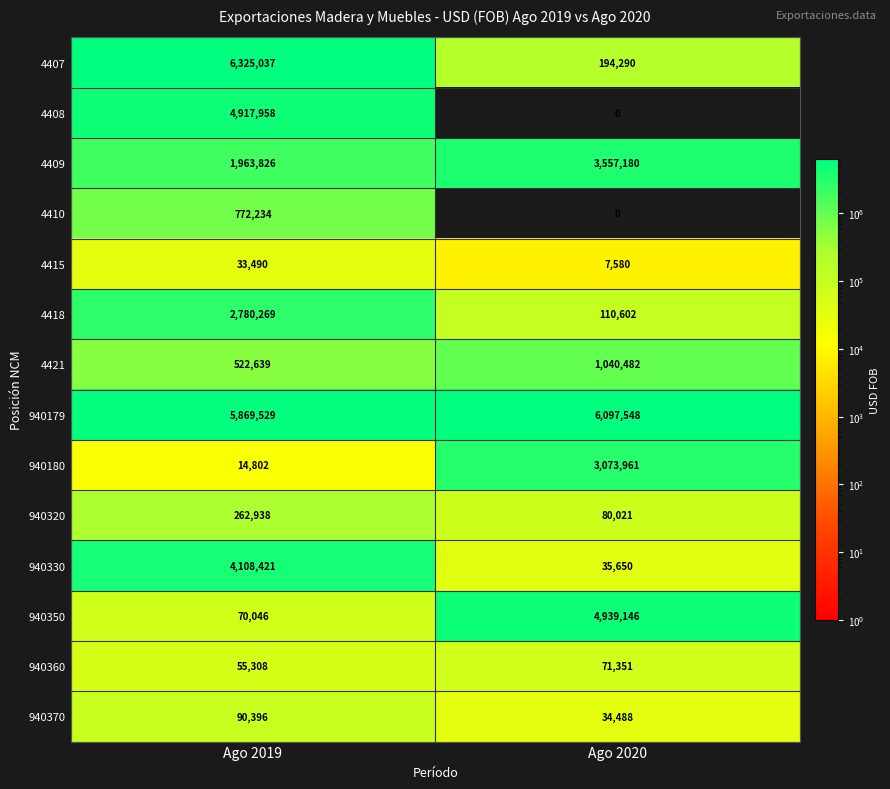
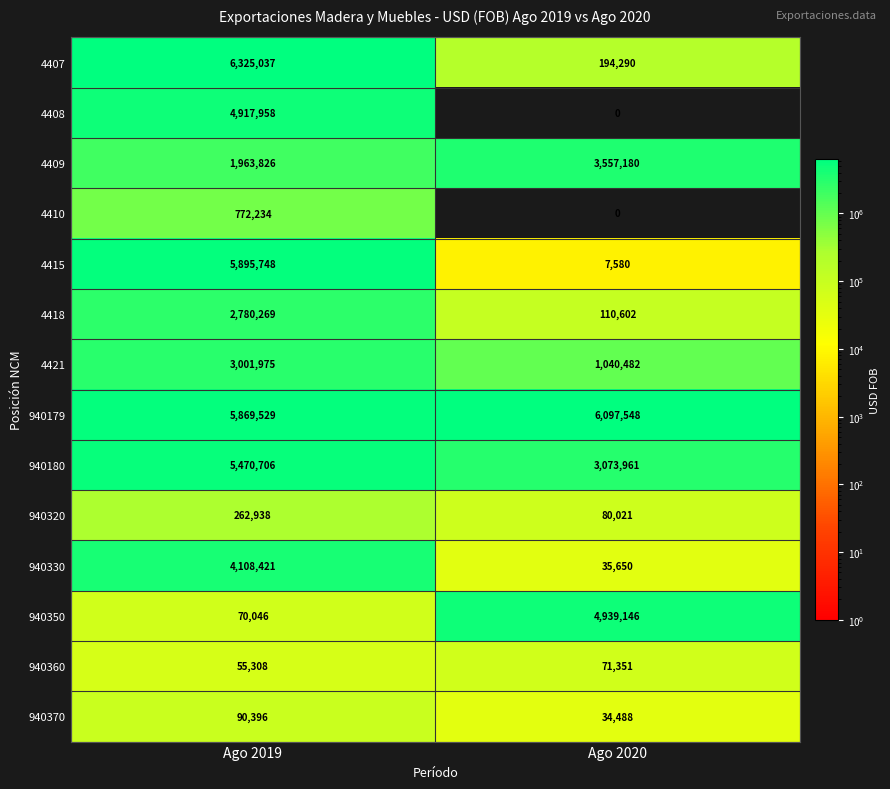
4415, Ago 2019: 33,490 -> 5,895,748
4421, Ago 2019: 522,639 -> 3,001,975
940180, Ago 2019: 14,802 -> 5,470,706
